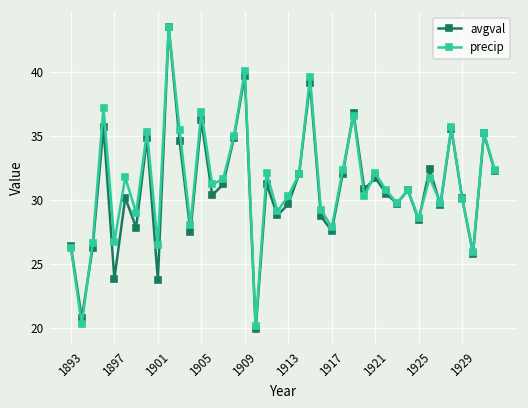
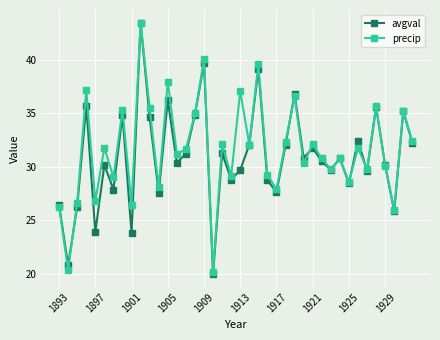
precip, 1905: 36.9 -> 38.0
precip, 1913: 30.3 -> 37.1
